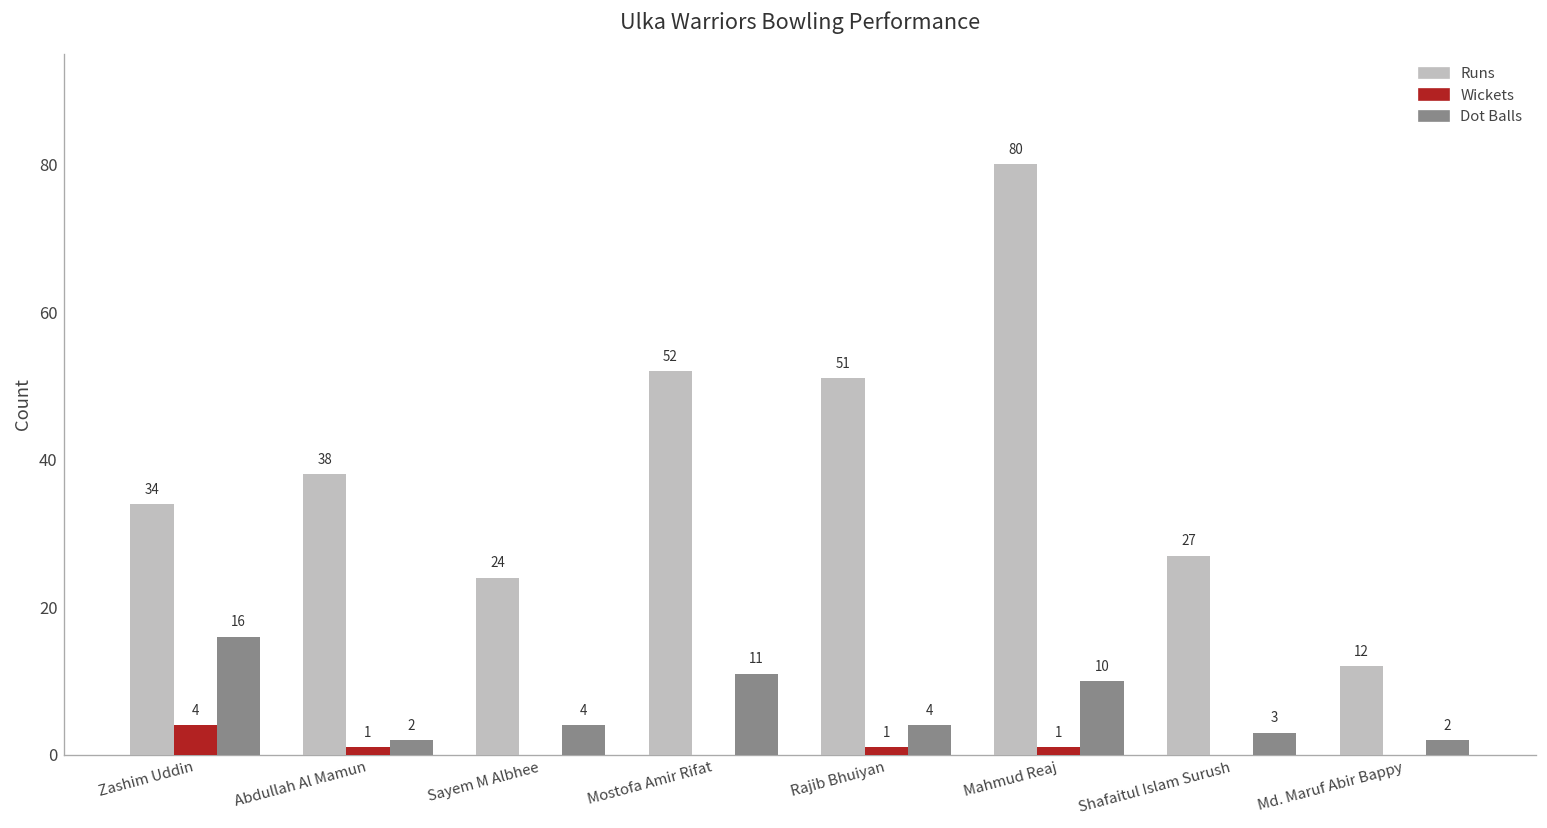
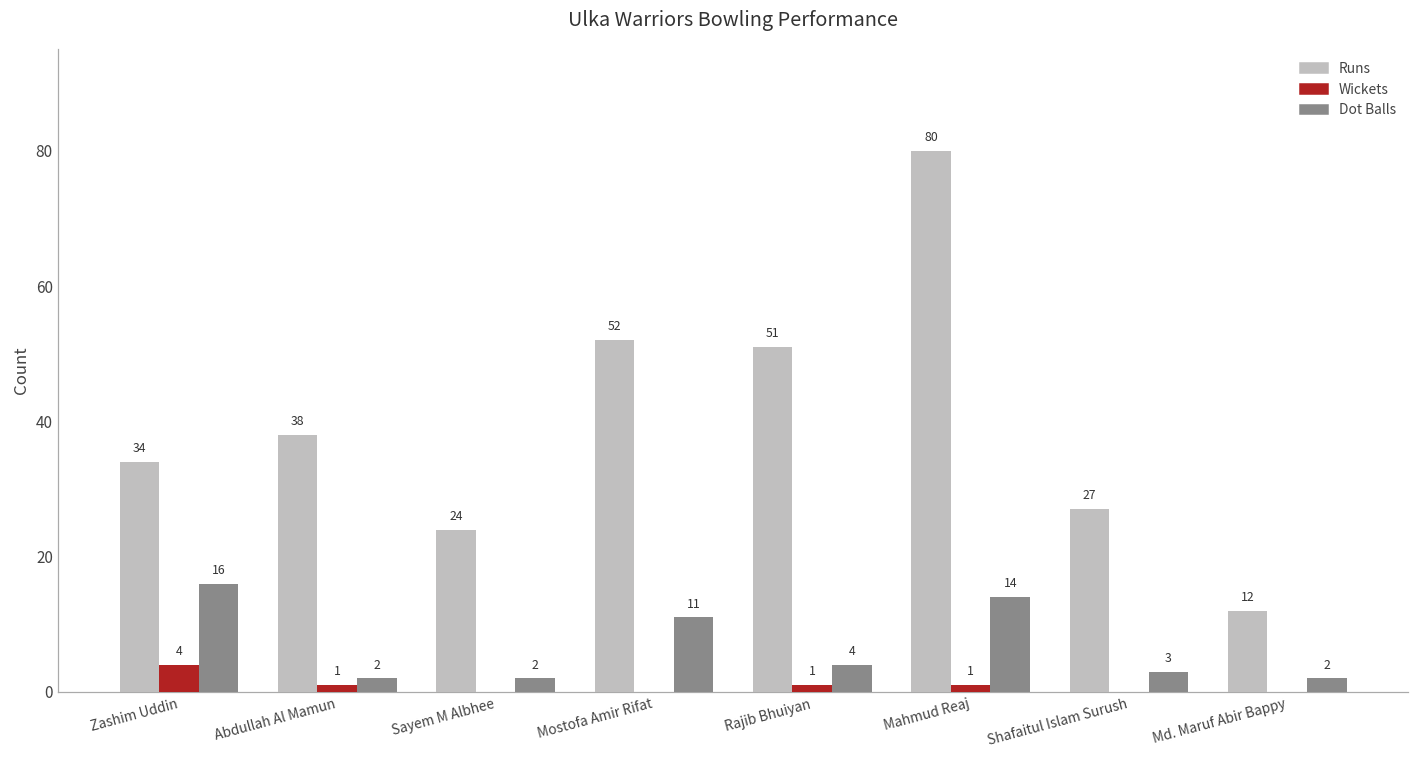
Dot Balls, Sayem M Albhee: 4 -> 2
Dot Balls, Mahmud Reaj: 10 -> 14
